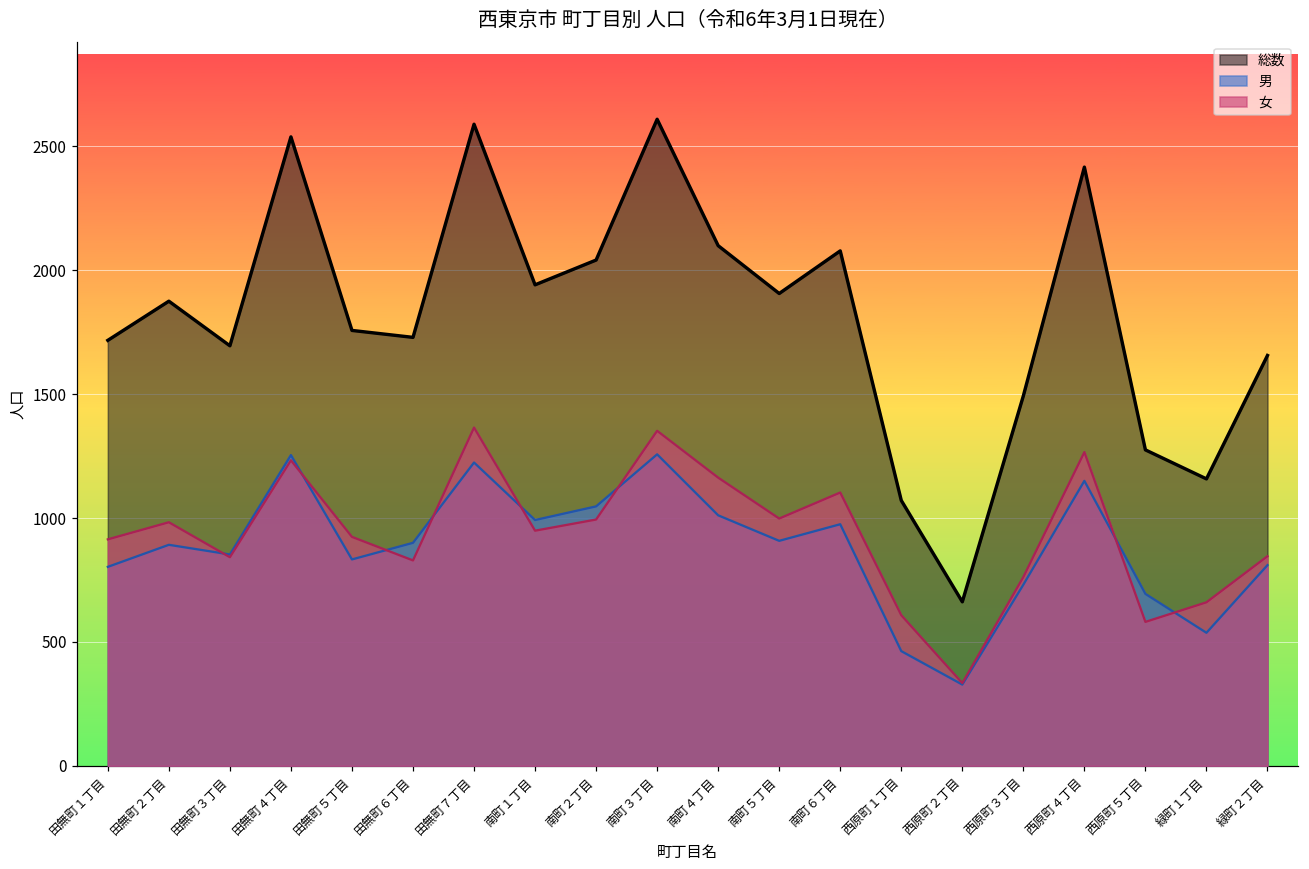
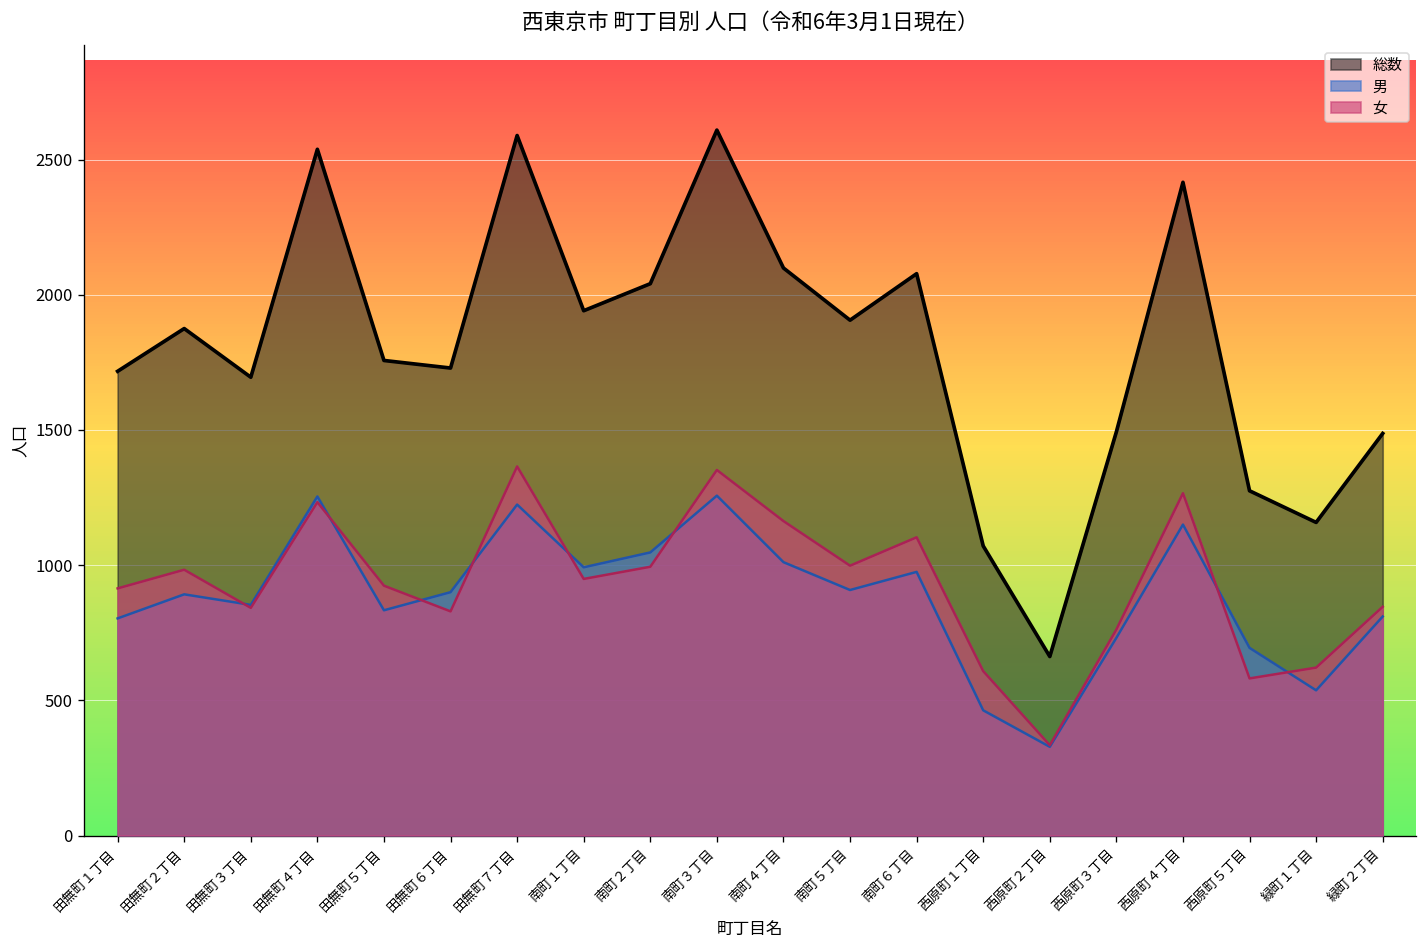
女, 緑町１丁目: 660 -> 620
総数, 緑町２丁目: 1660 -> 1490
